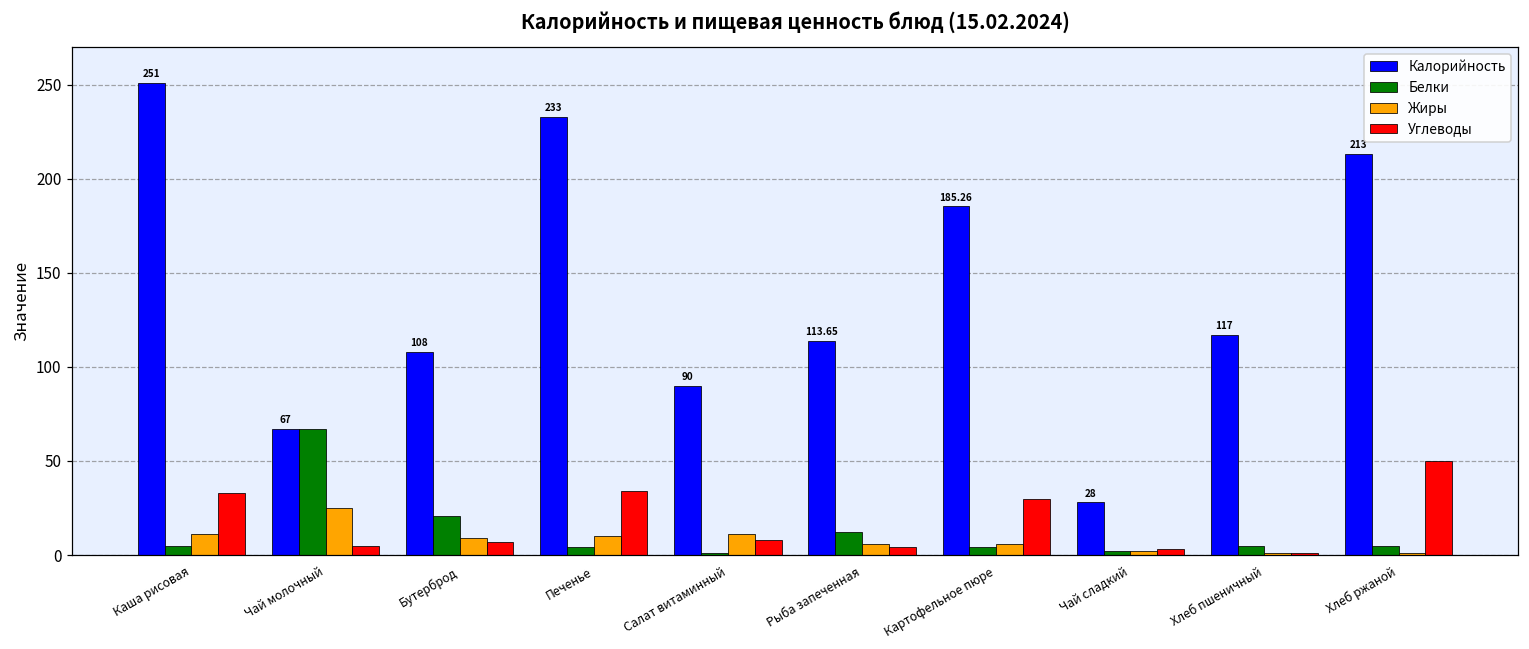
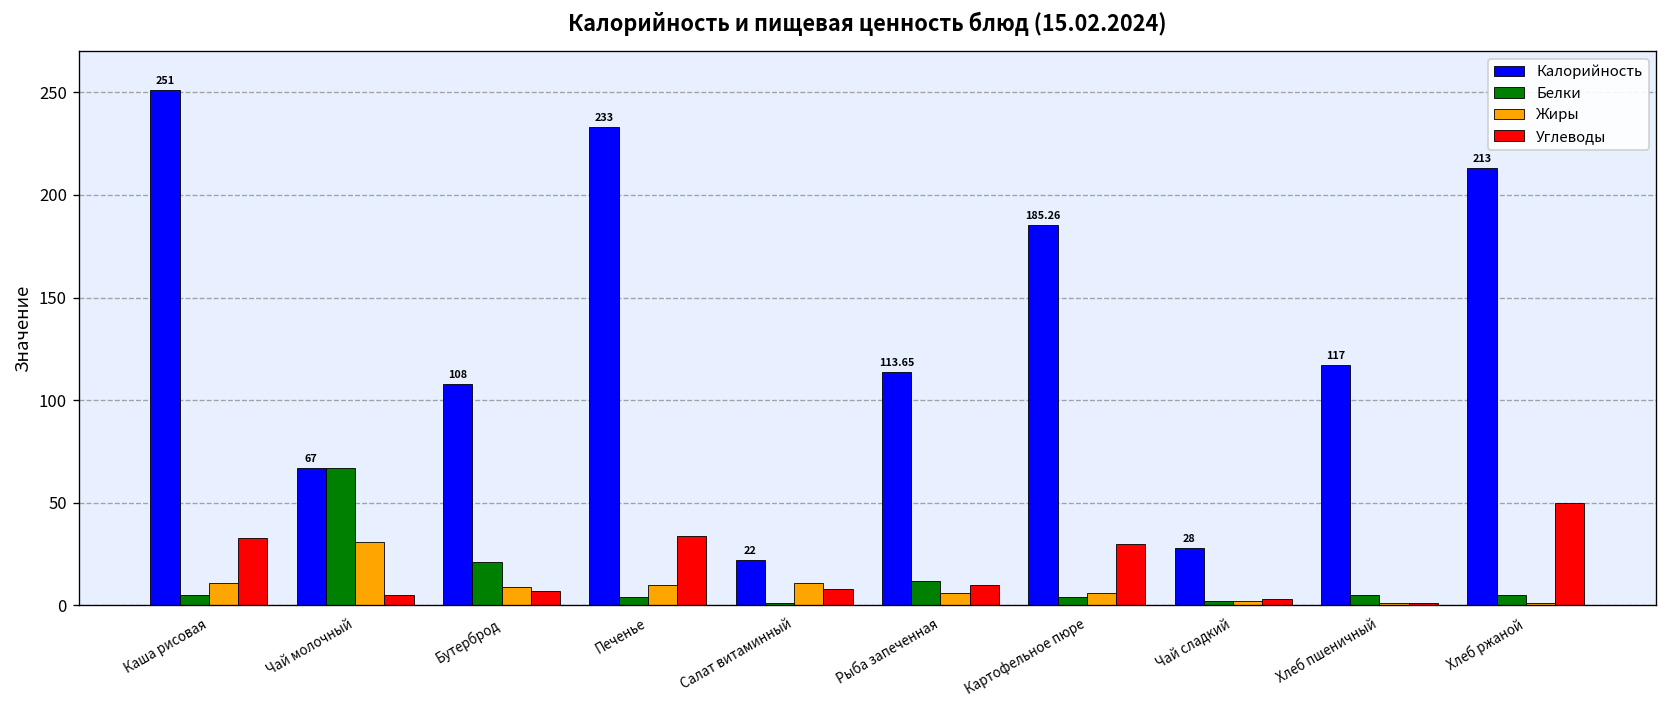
Жиры, Чай молочный: 25 -> 31
Калорийность, Салат витаминный: 90 -> 22
Углеводы, Рыба запеченная: 4 -> 10
